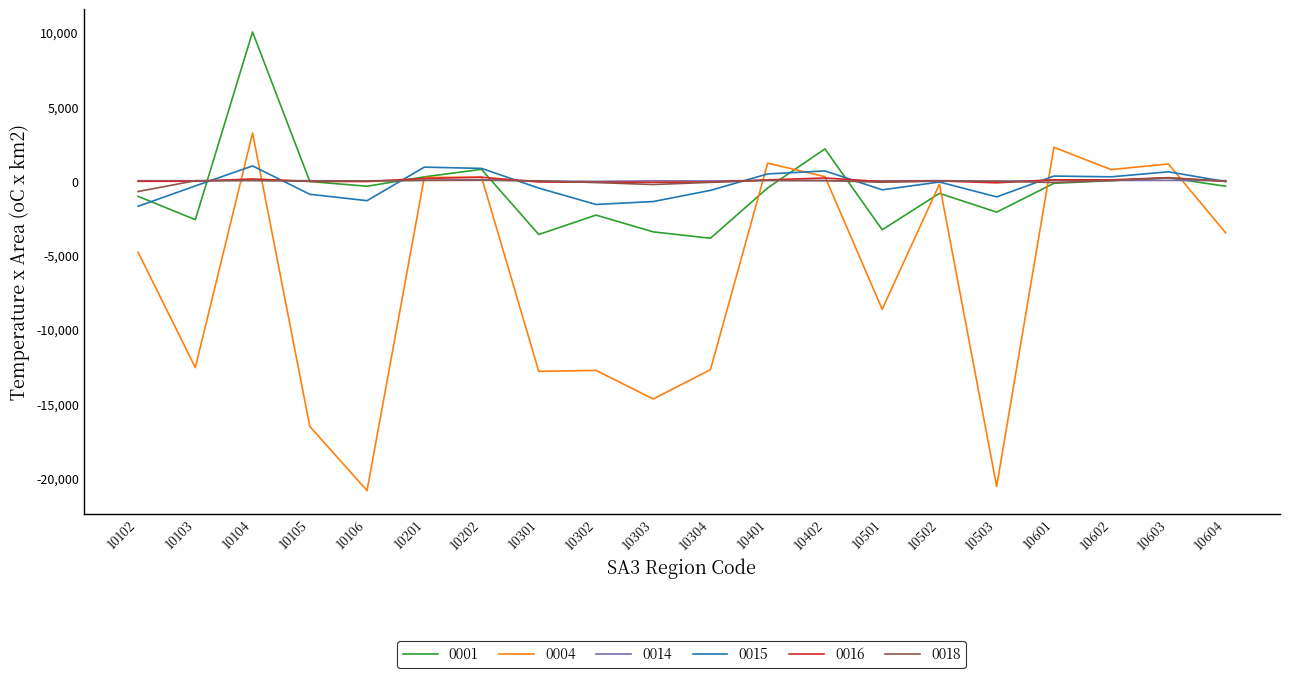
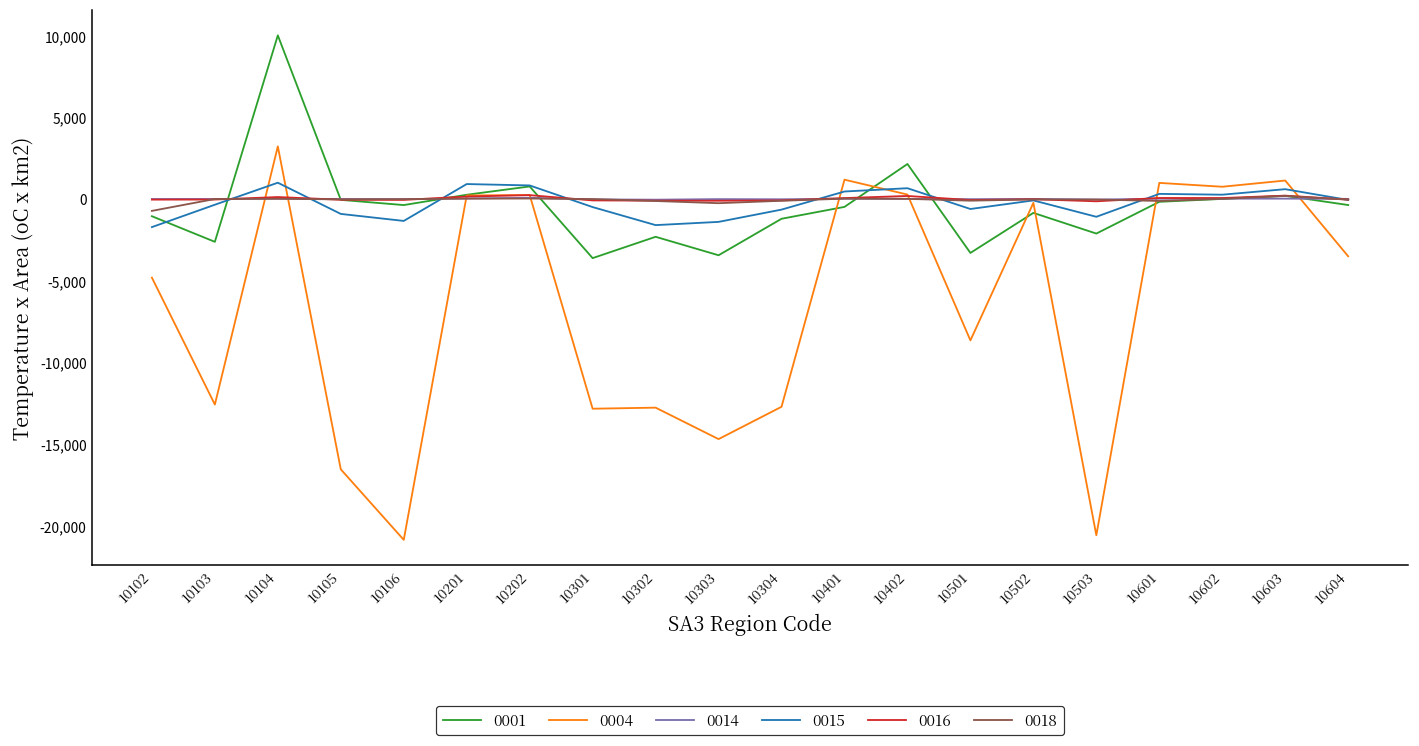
0001, 10304: -3,900 -> -1,200
0004, 10601: 2,200 -> 1,000
